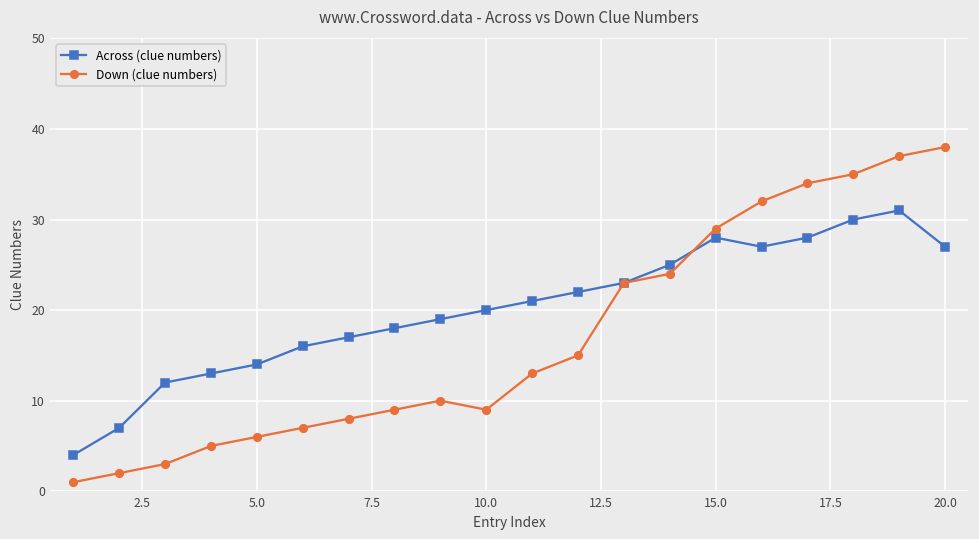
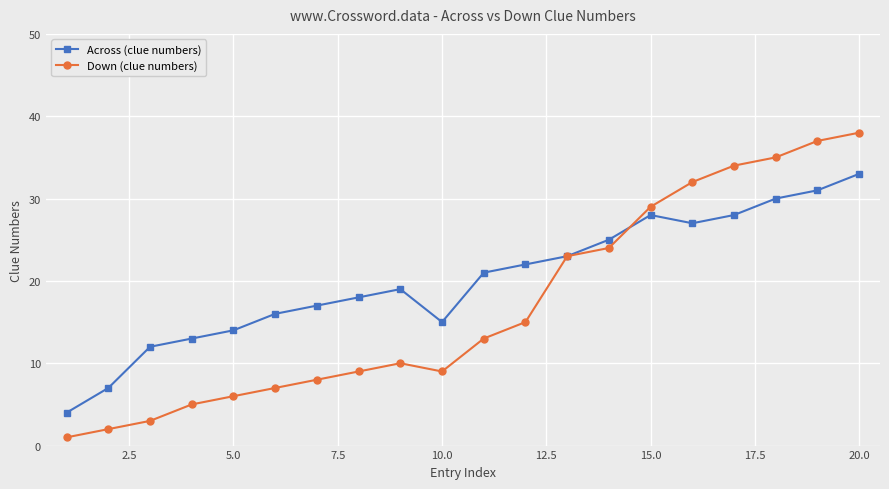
Across (clue numbers), 10.0: 20 -> 15
Across (clue numbers), 20.0: 27 -> 33
